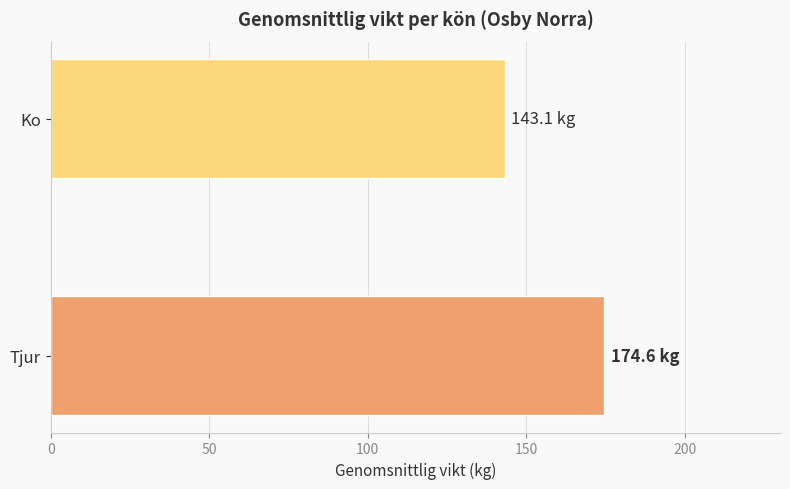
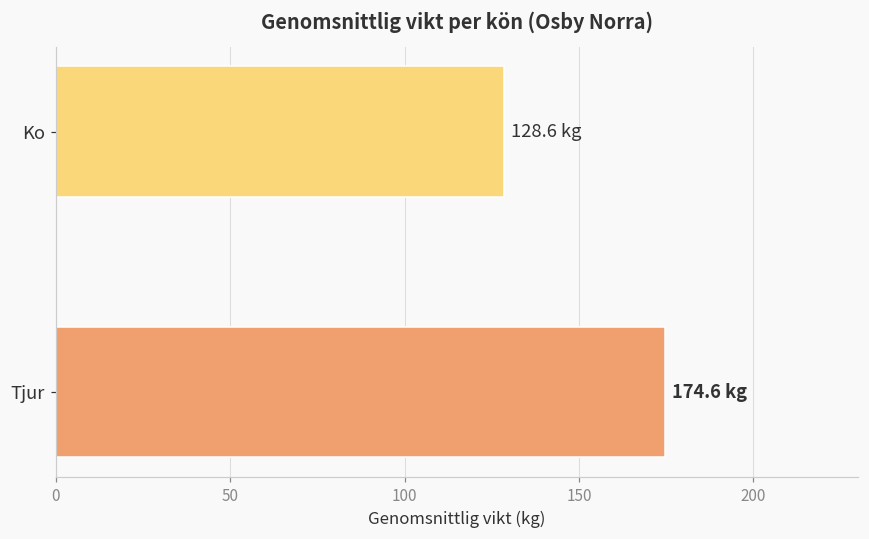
Ko: 143.1 -> 128.6
